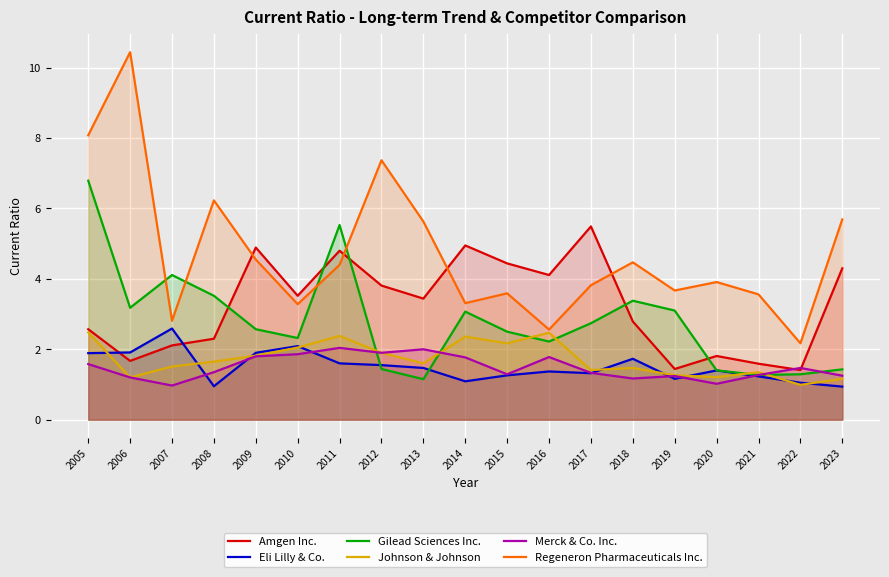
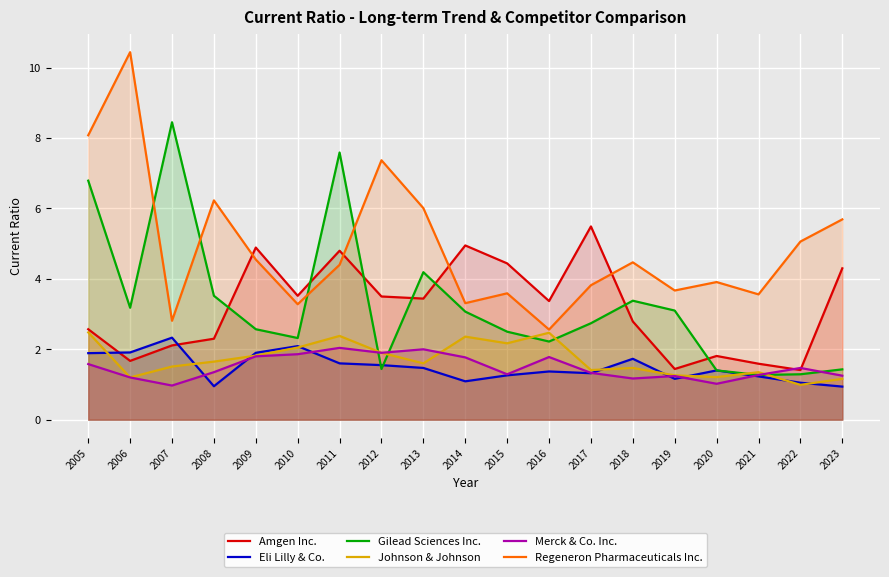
Eli Lilly & Co., 2007: 2.6 -> 2.3
Gilead Sciences Inc., 2007: 4.1 -> 8.5
Gilead Sciences Inc., 2011: 5.5 -> 7.6
Amgen Inc., 2012: 3.8 -> 3.5
Gilead Sciences Inc., 2013: 1.2 -> 4.2
Regeneron Pharmaceuticals Inc., 2013: 5.6 -> 6.0
Amgen Inc., 2016: 4.1 -> 3.4
Regeneron Pharmaceuticals Inc., 2022: 2.2 -> 5.1
